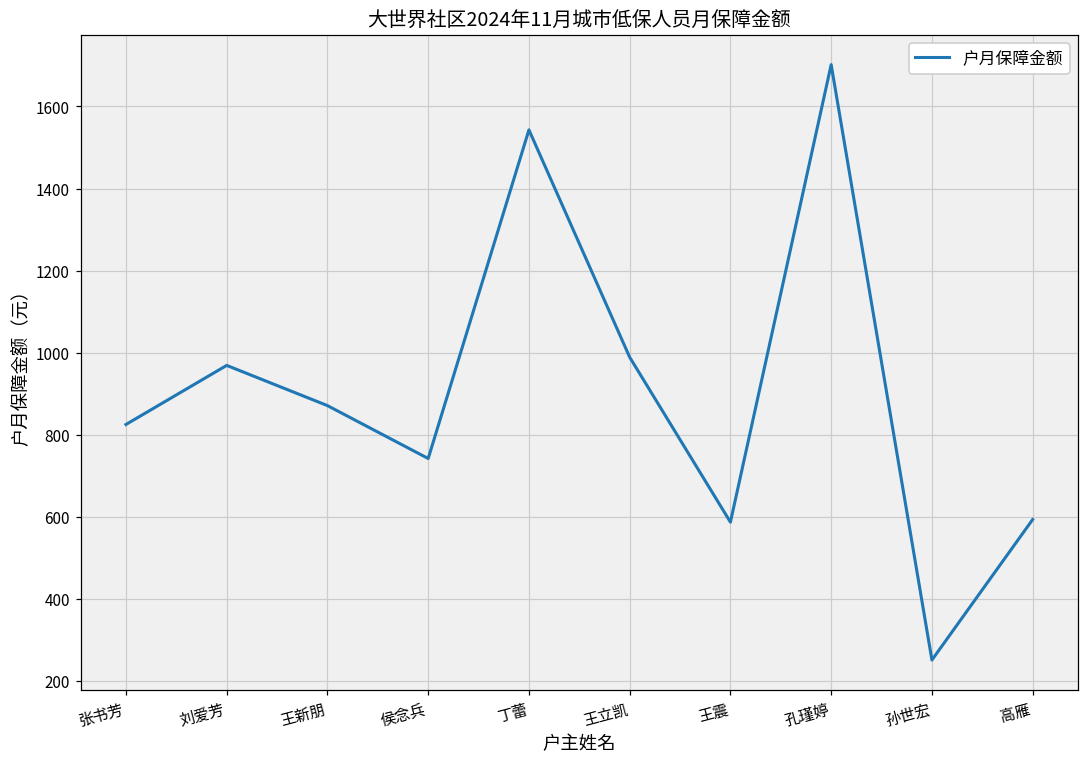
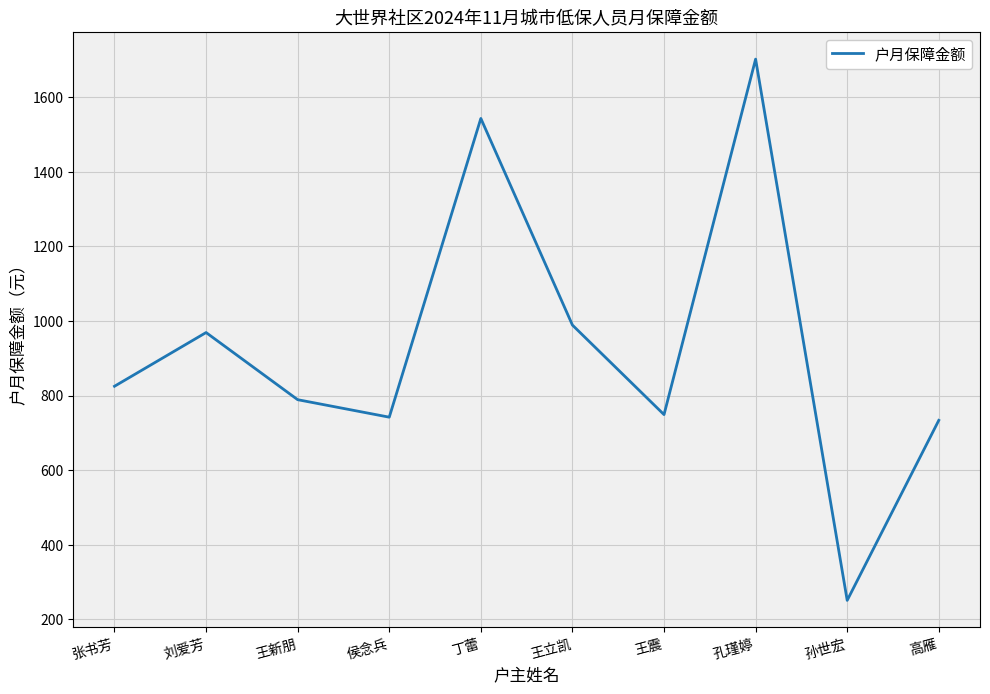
王新朋: 870 -> 790
王震: 590 -> 750
高雁: 590 -> 730
